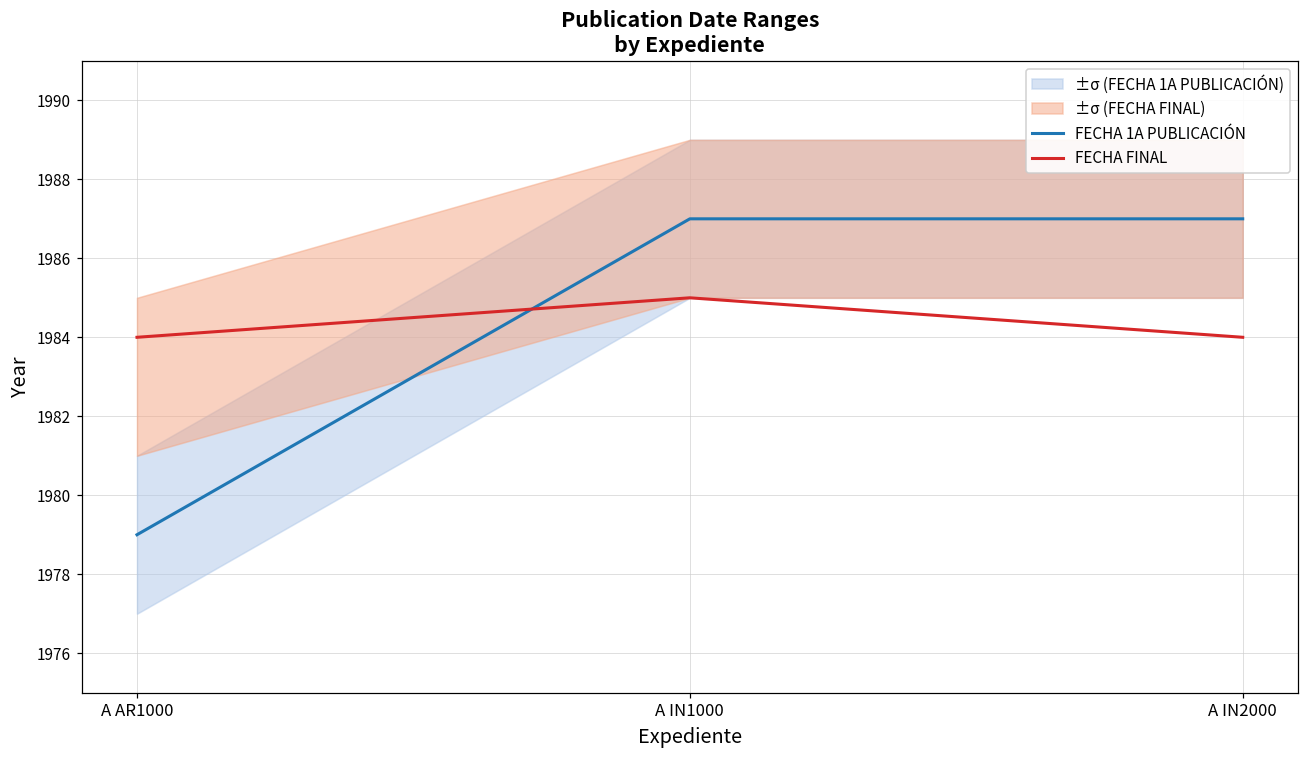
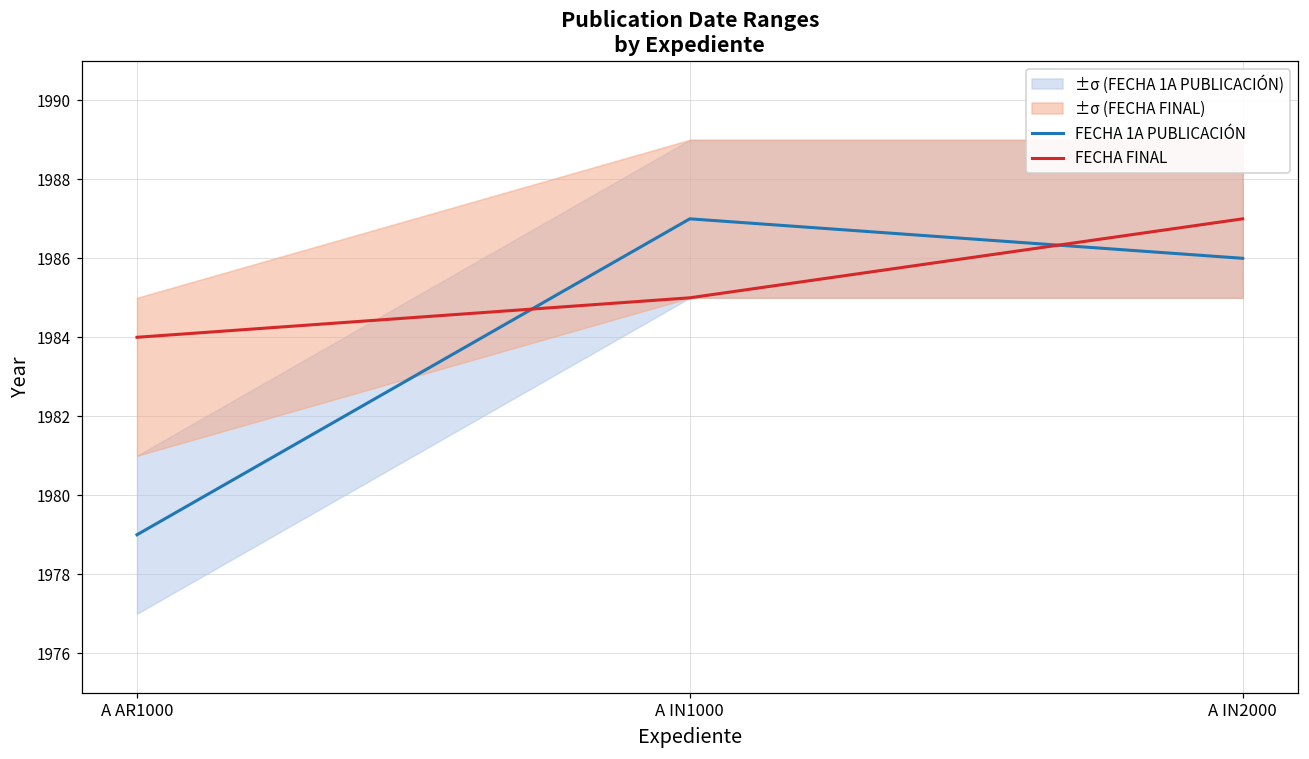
FECHA 1A PUBLICACIÓN, A IN2000: 1987 -> 1986
FECHA FINAL, A IN2000: 1984 -> 1987
